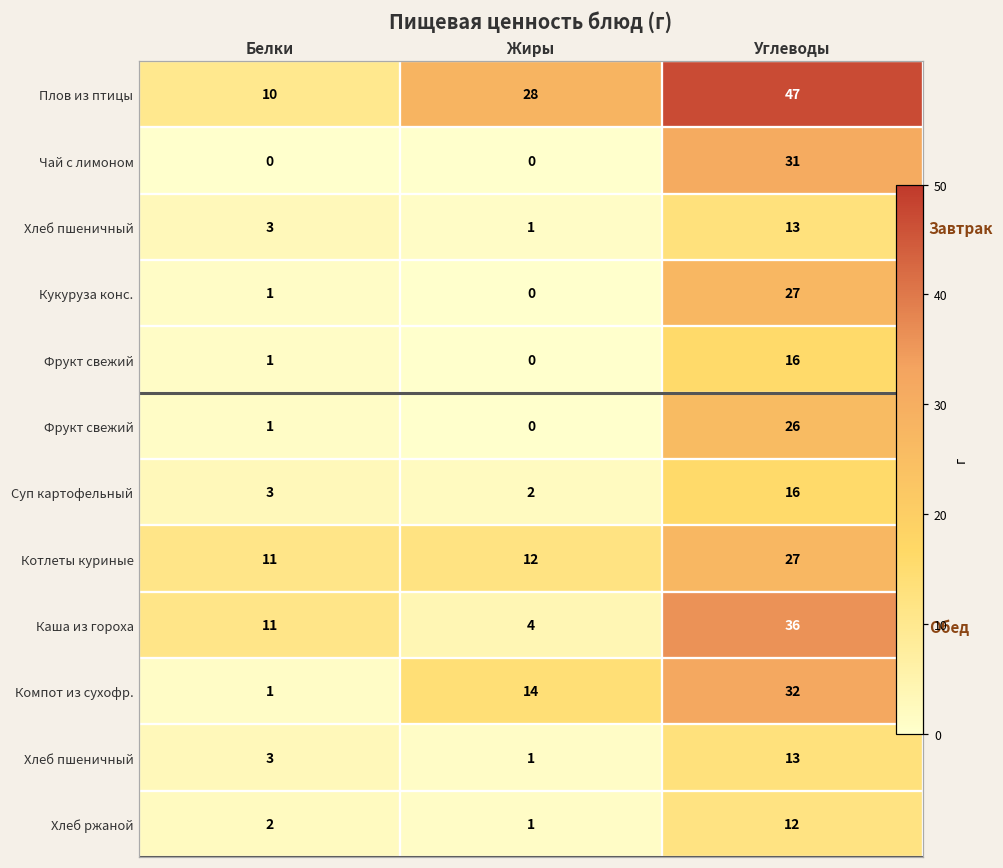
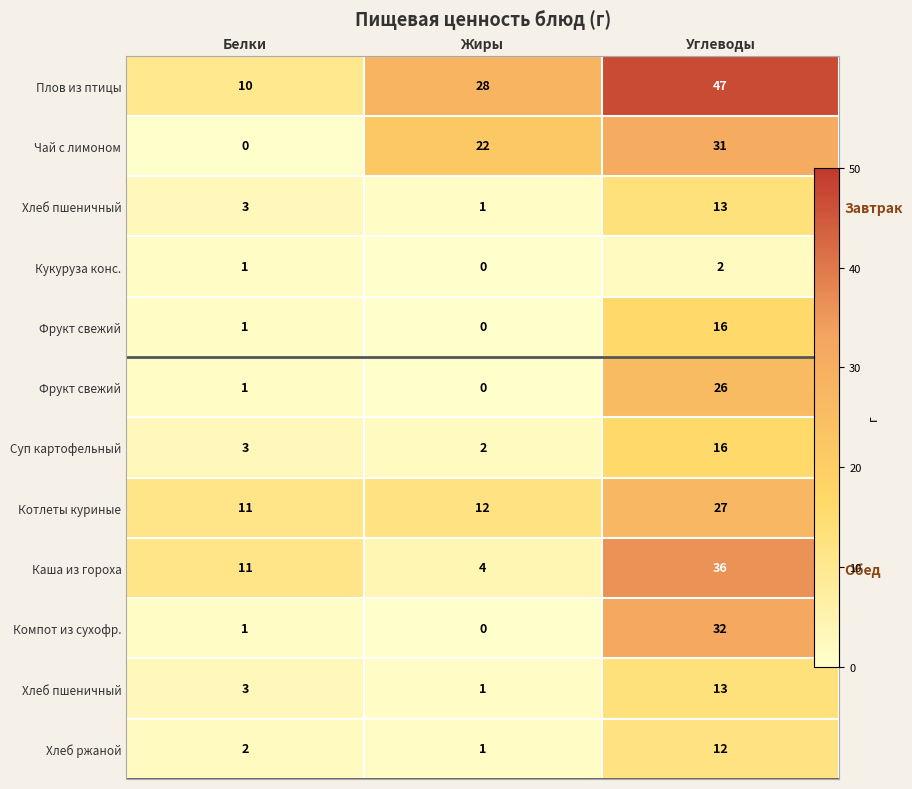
Чай с лимоном, Жиры: 0 -> 22
Кукуруза конс., Углеводы: 27 -> 2
Компот из сухофр., Жиры: 14 -> 0
